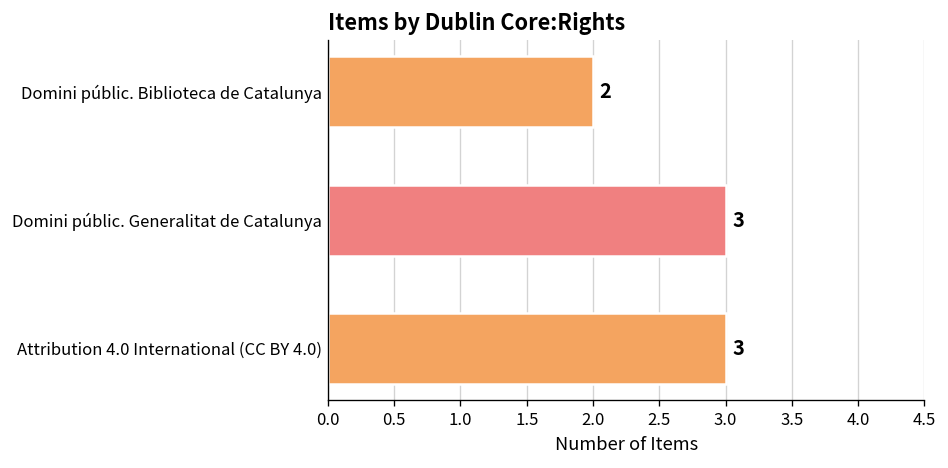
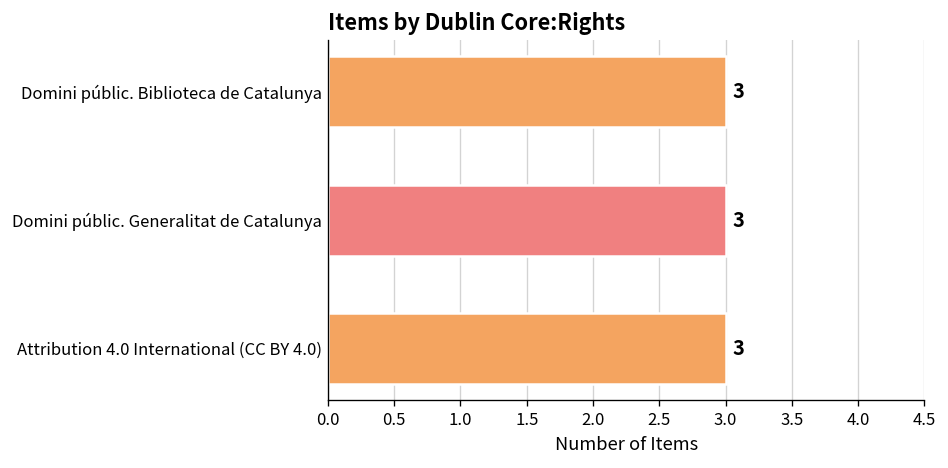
Domini públic. Biblioteca de Catalunya: 2 -> 3
